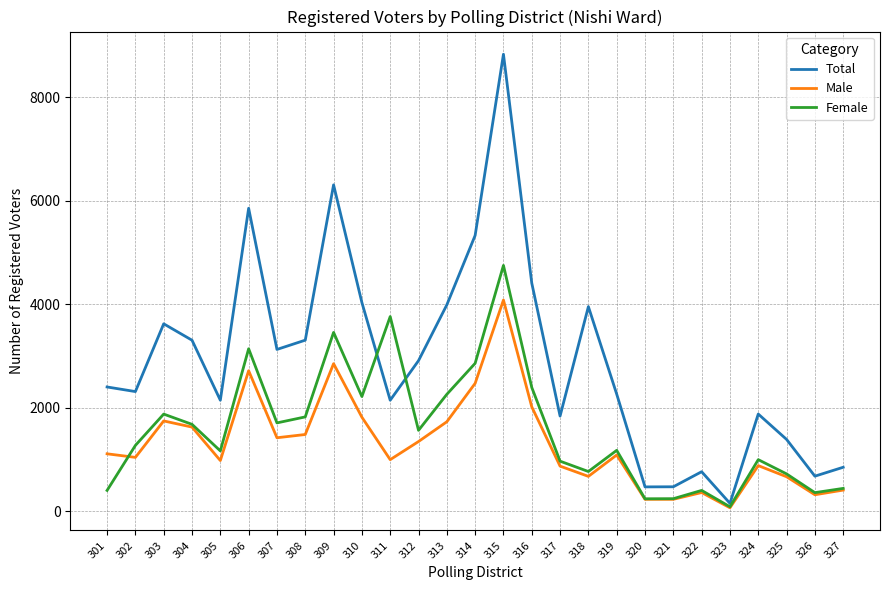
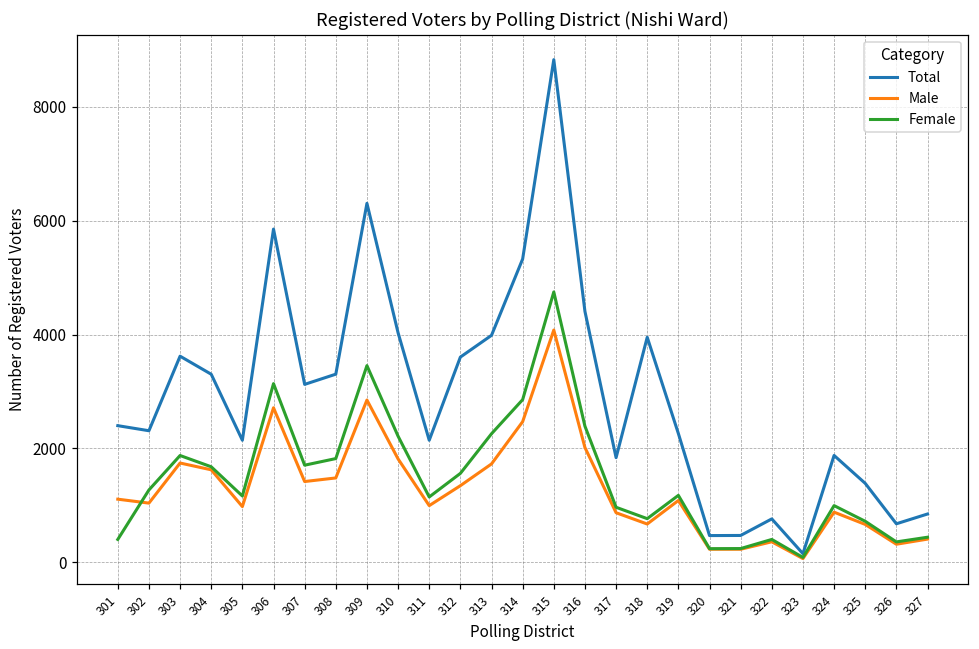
Female, 311: 3800 -> 1100
Total, 312: 2900 -> 3600
